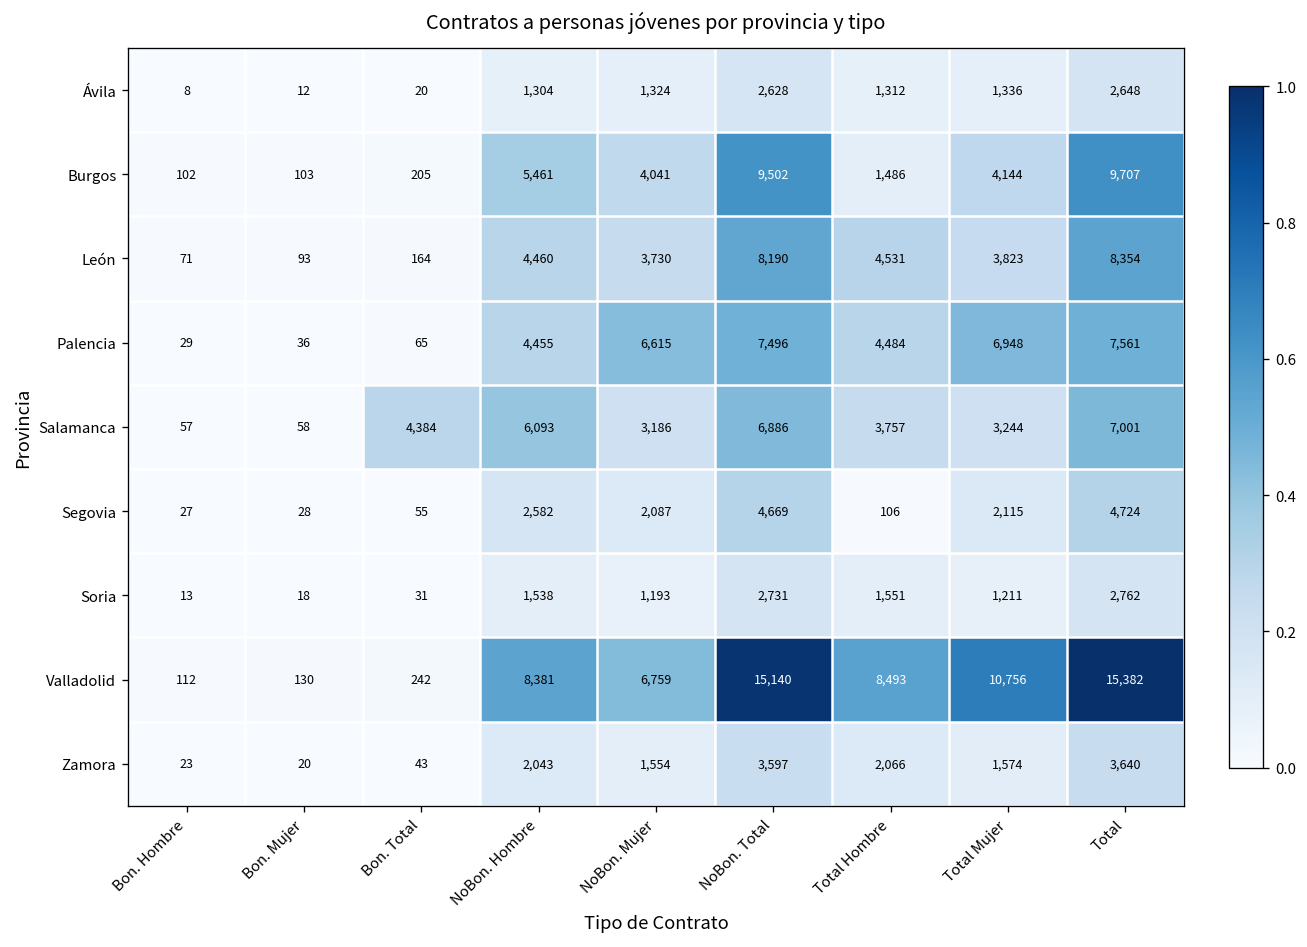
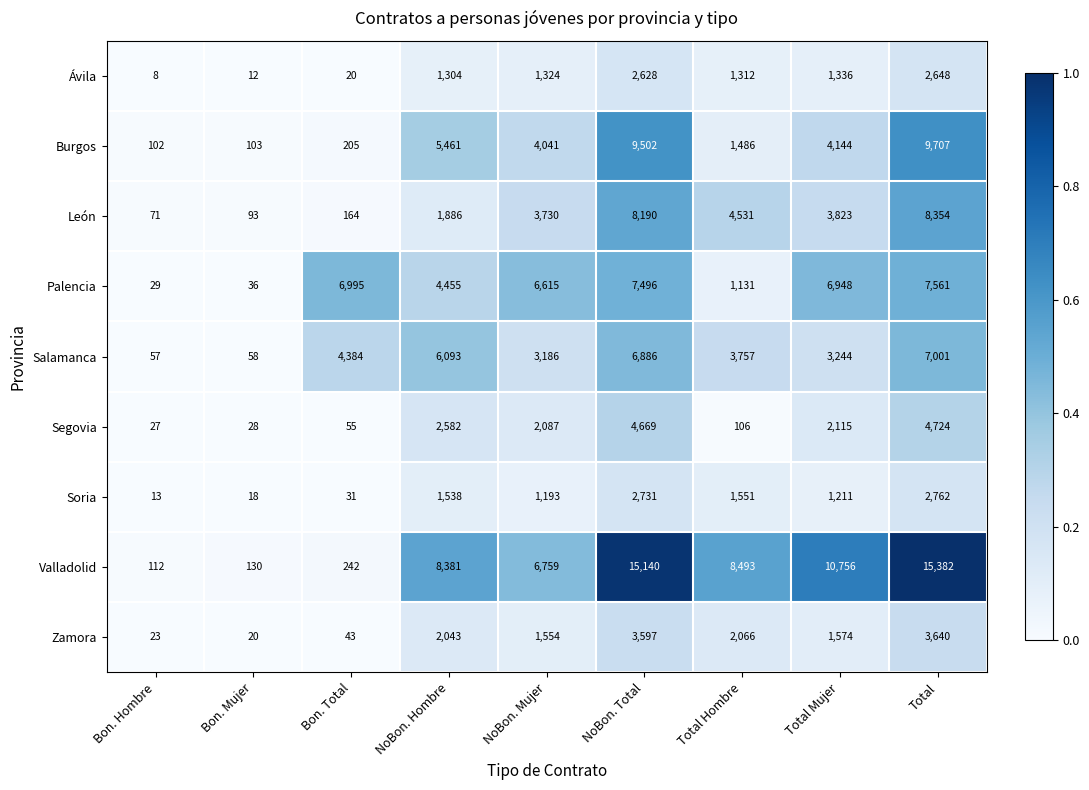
León, NoBon. Hombre: 4,460 -> 1,886
Palencia, Bon. Total: 65 -> 6,995
Palencia, Total Hombre: 4,484 -> 1,131
